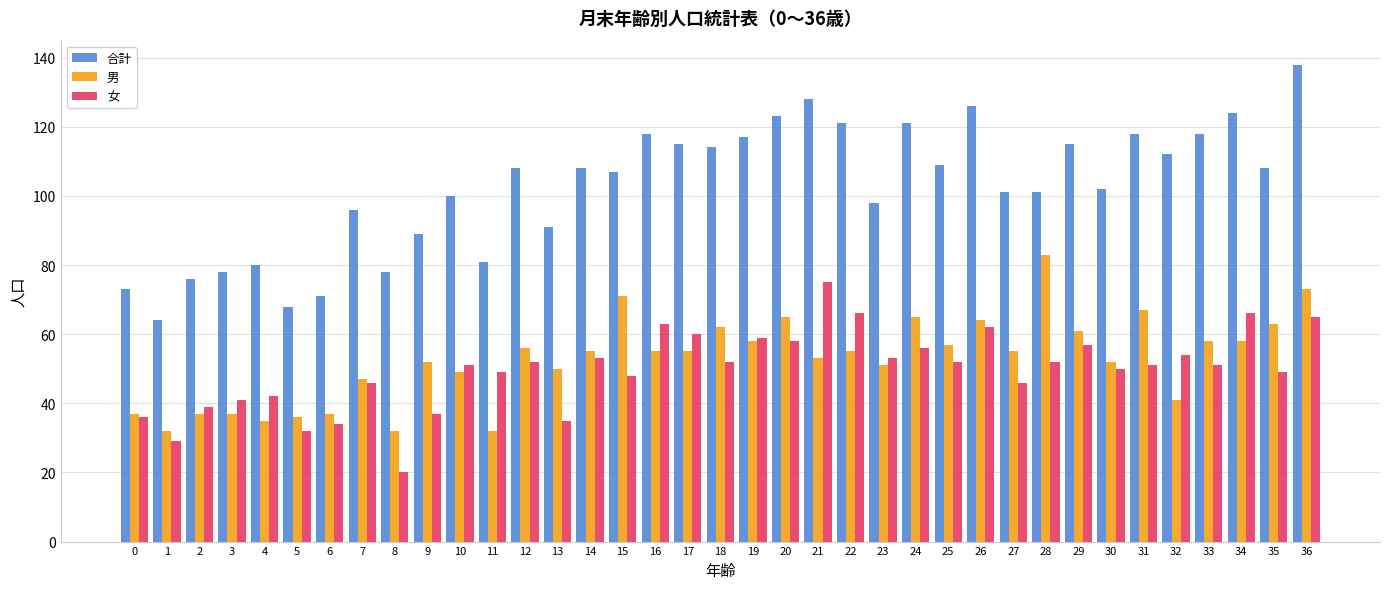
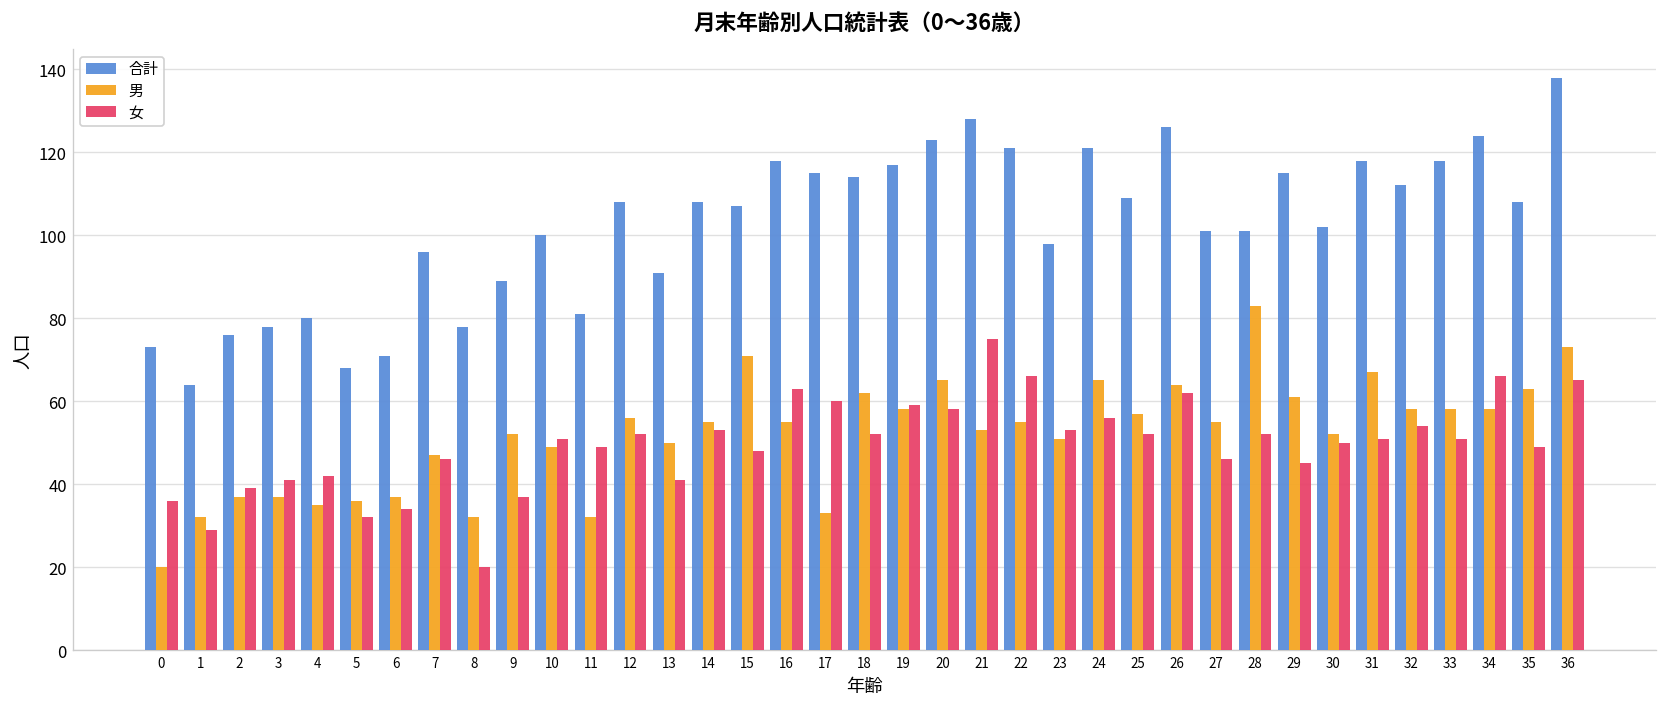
男, 0: 37 -> 20
女, 13: 35 -> 41
男, 17: 55 -> 33
女, 29: 57 -> 45
男, 32: 41 -> 58
